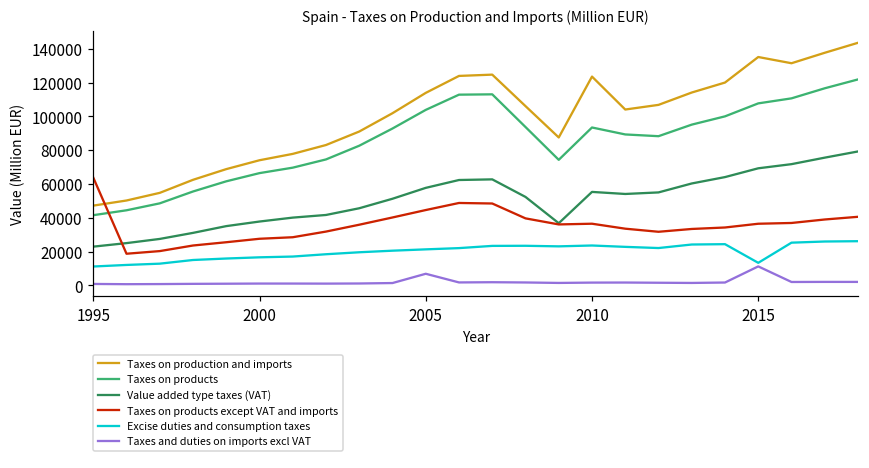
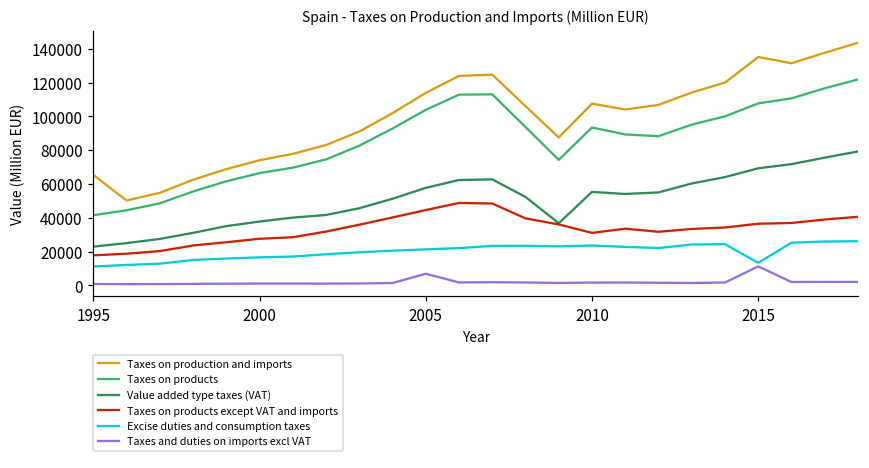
Taxes on production and imports, 1995: 47000 -> 65000
Taxes on products except VAT and imports, 1995: 64000 -> 18000
Taxes on production and imports, 2010: 124000 -> 108000
Taxes on products except VAT and imports, 2010: 36000 -> 31000
